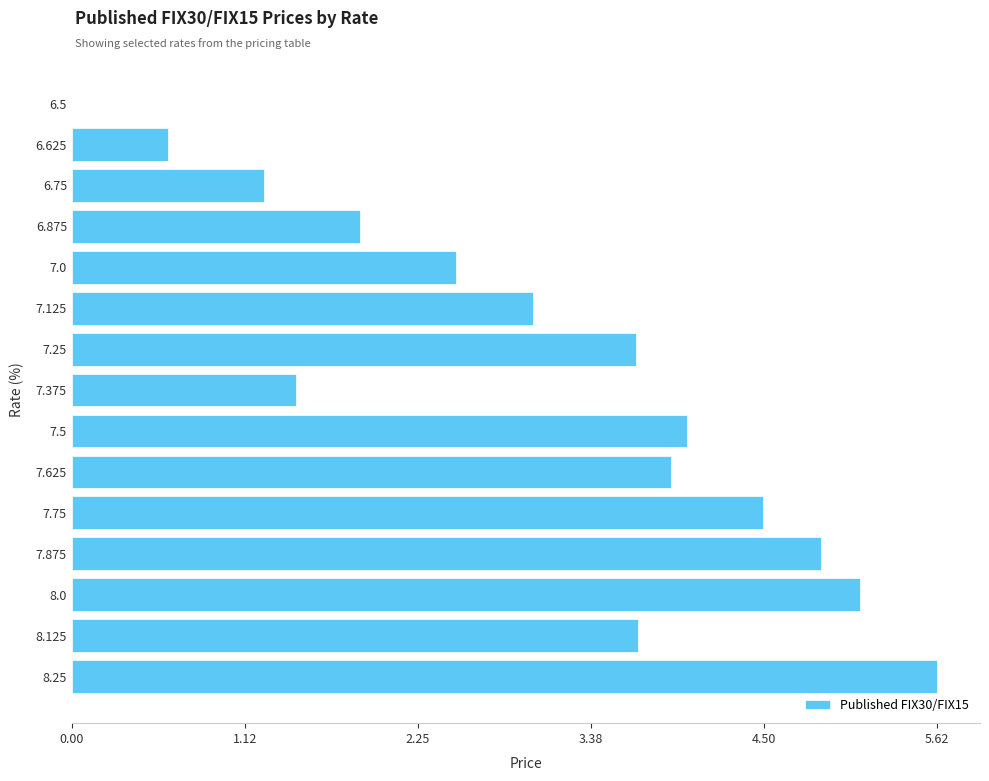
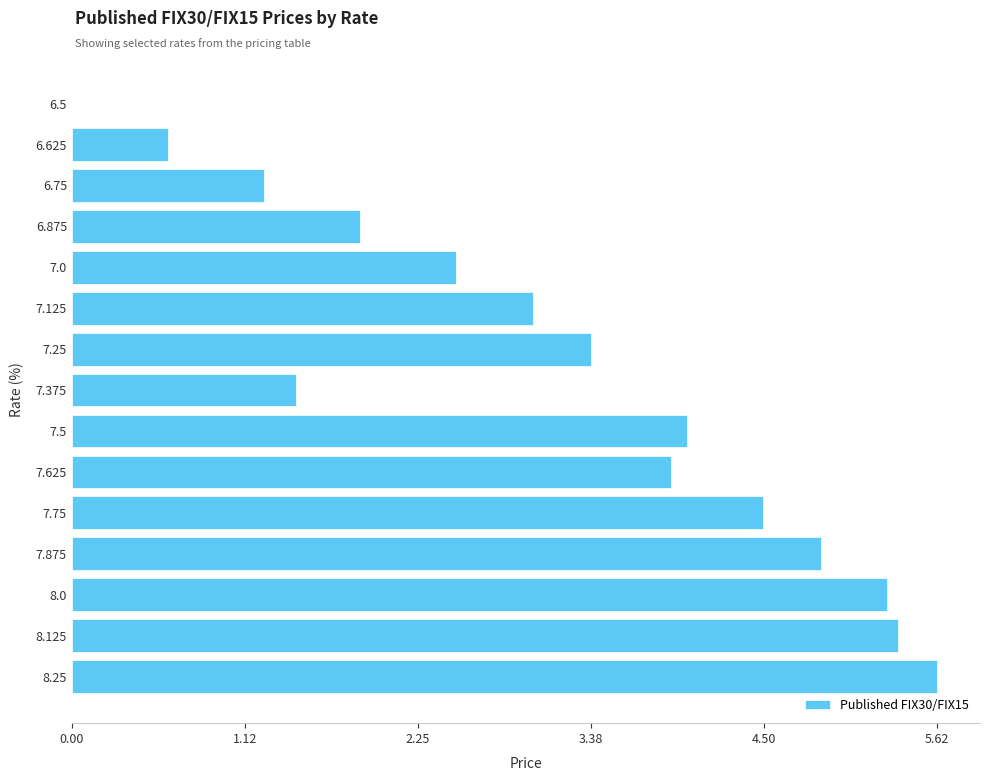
7.25: 3.67 -> 3.38
8.0: 5.13 -> 5.30
8.125: 3.68 -> 5.38
